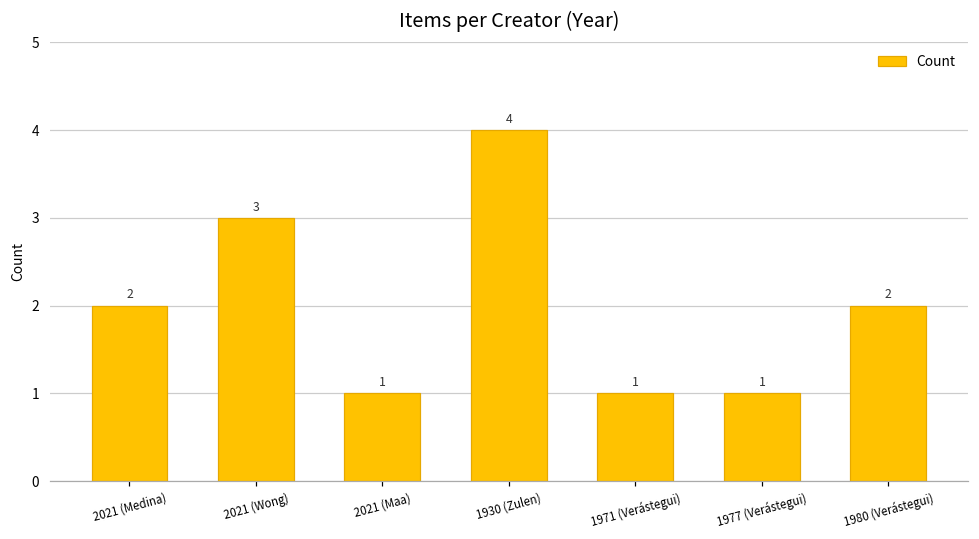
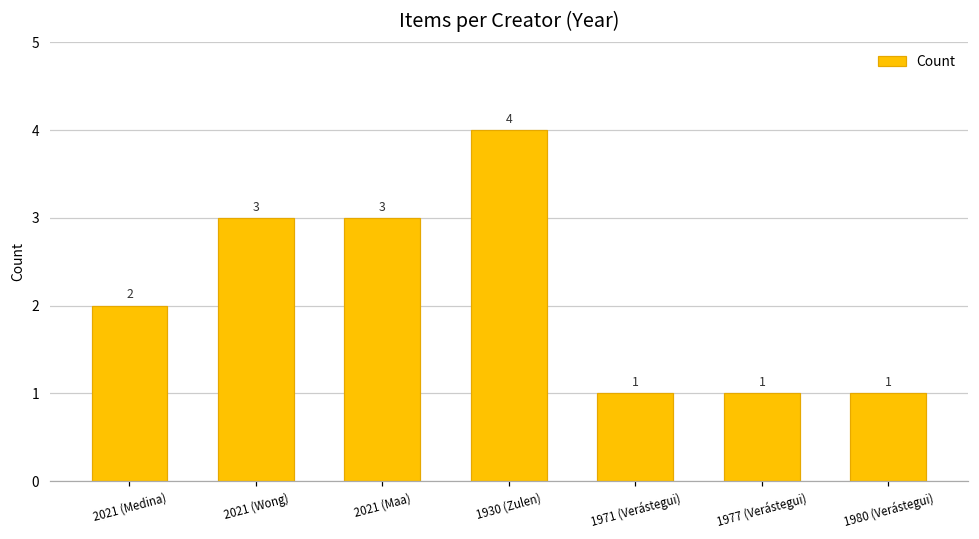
2021 (Maa): 1 -> 3
1980 (Verástegui): 2 -> 1
